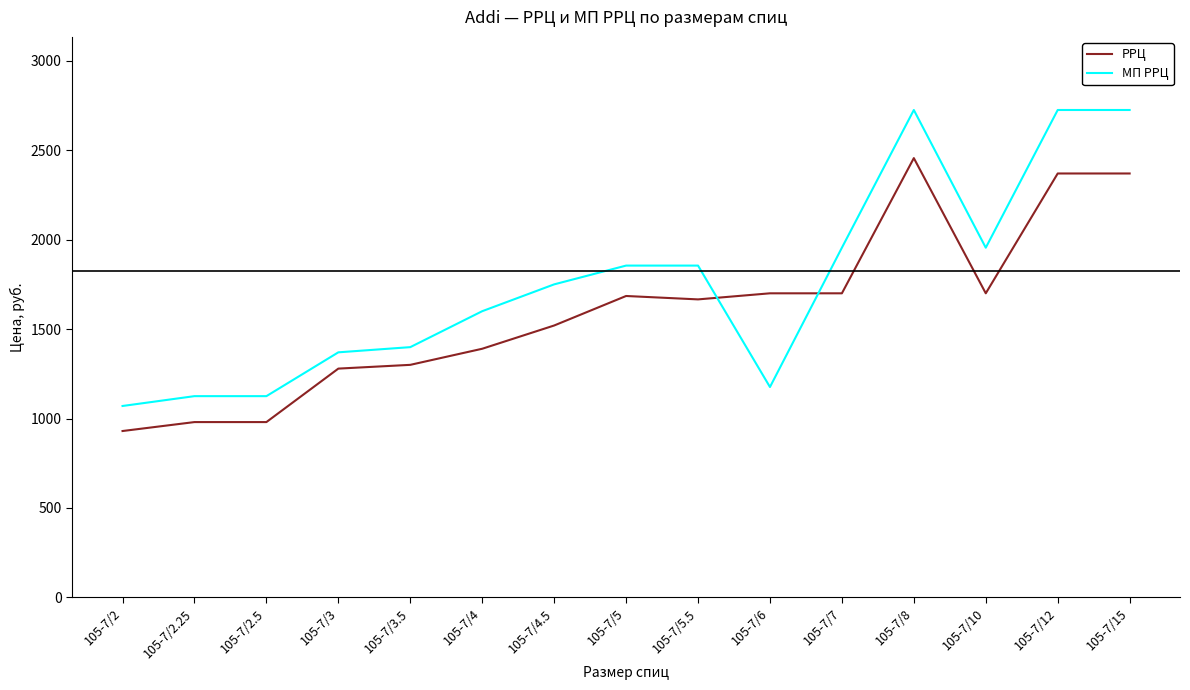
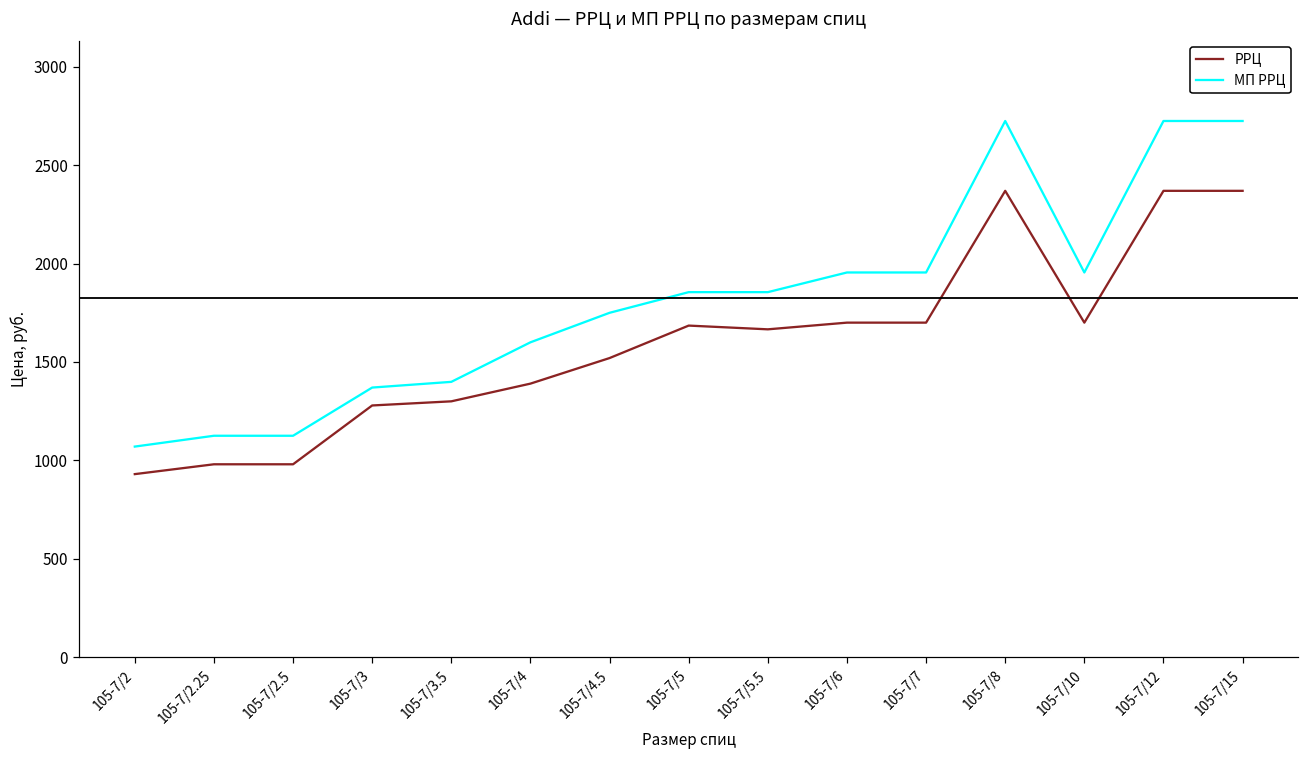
МП РРЦ, 105-7/6: 1180 -> 1960
РРЦ, 105-7/8: 2460 -> 2370
